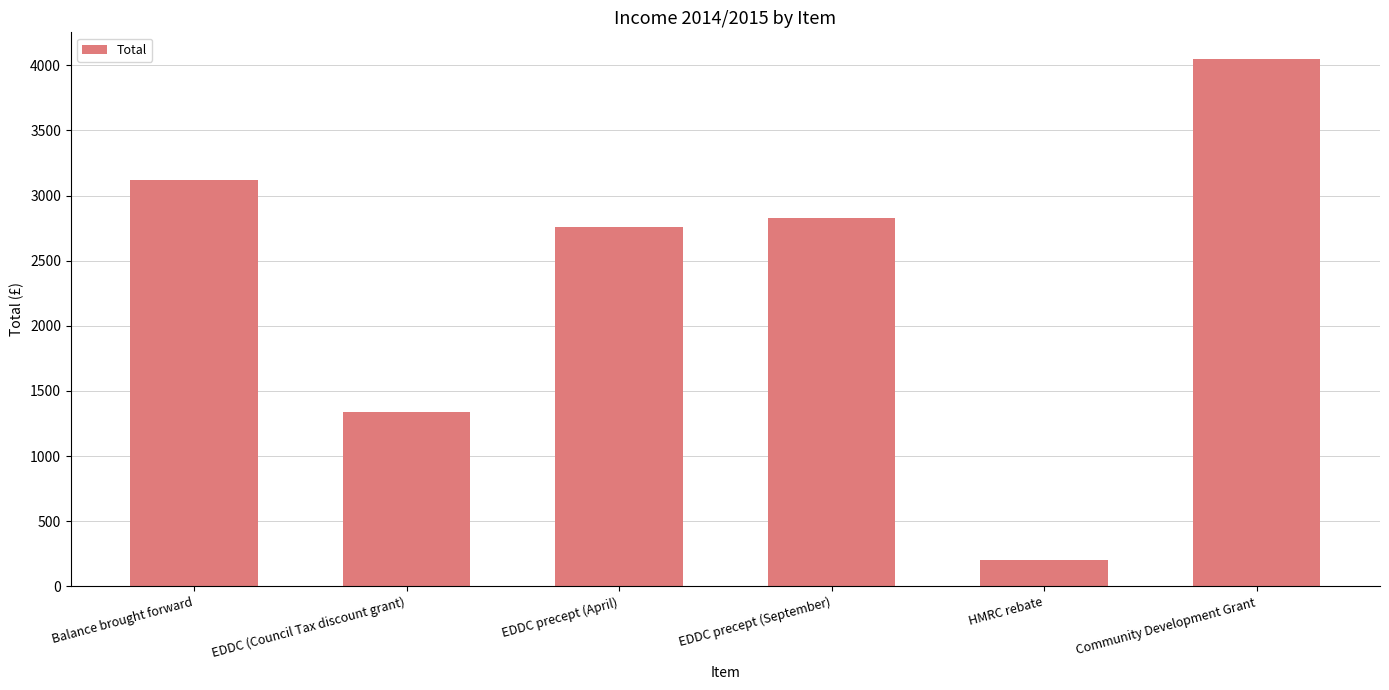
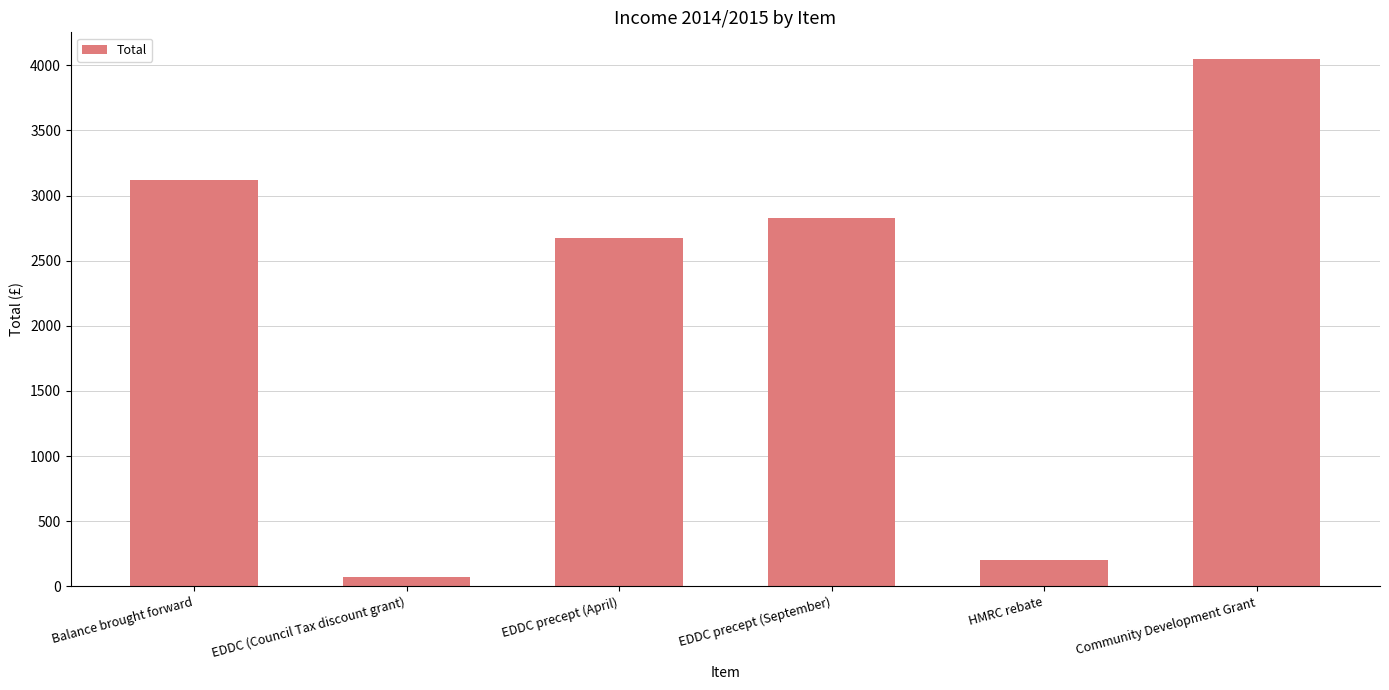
EDDC (Council Tax discount grant): 1340 -> 70
EDDC precept (April): 2760 -> 2680
